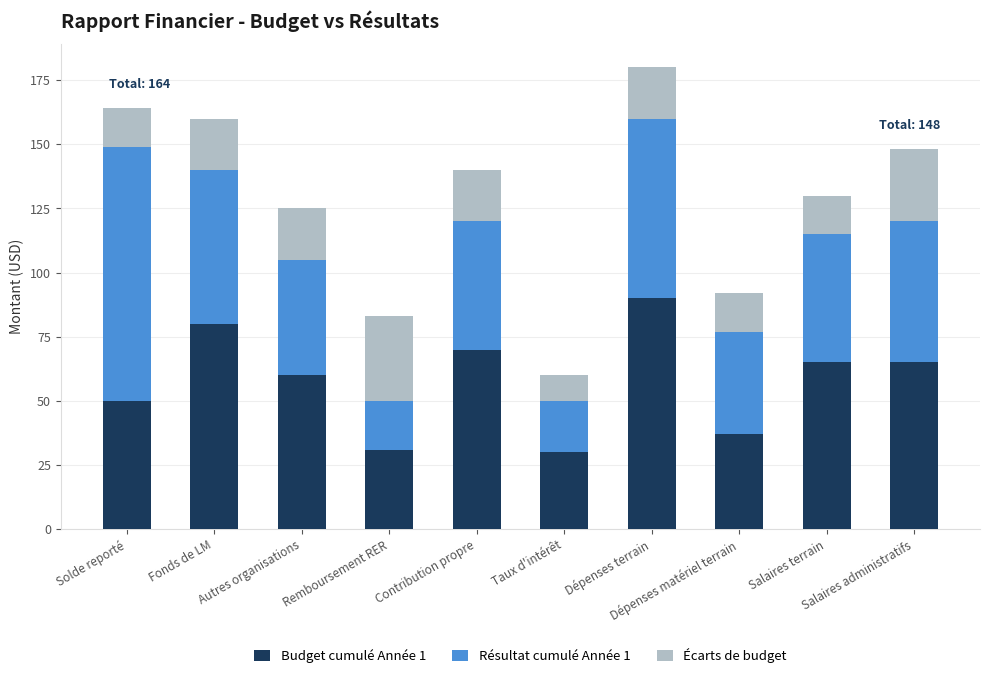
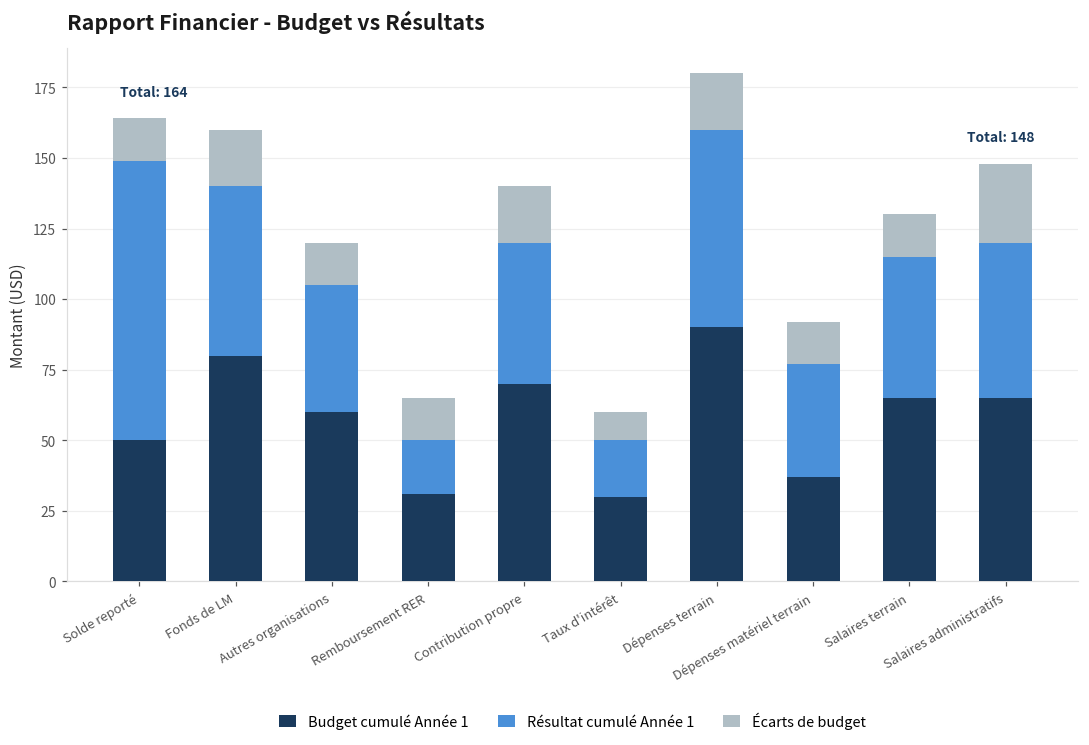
Écarts de budget, Autres organisations: 20 -> 15
Écarts de budget, Remboursement RER: 33 -> 15
